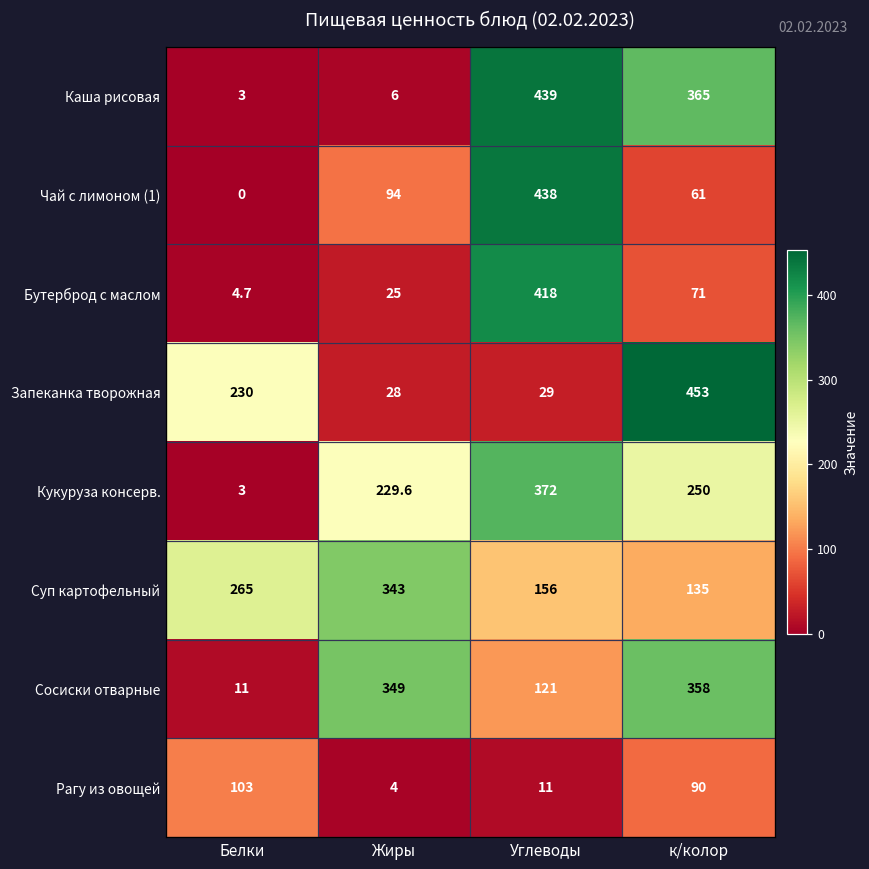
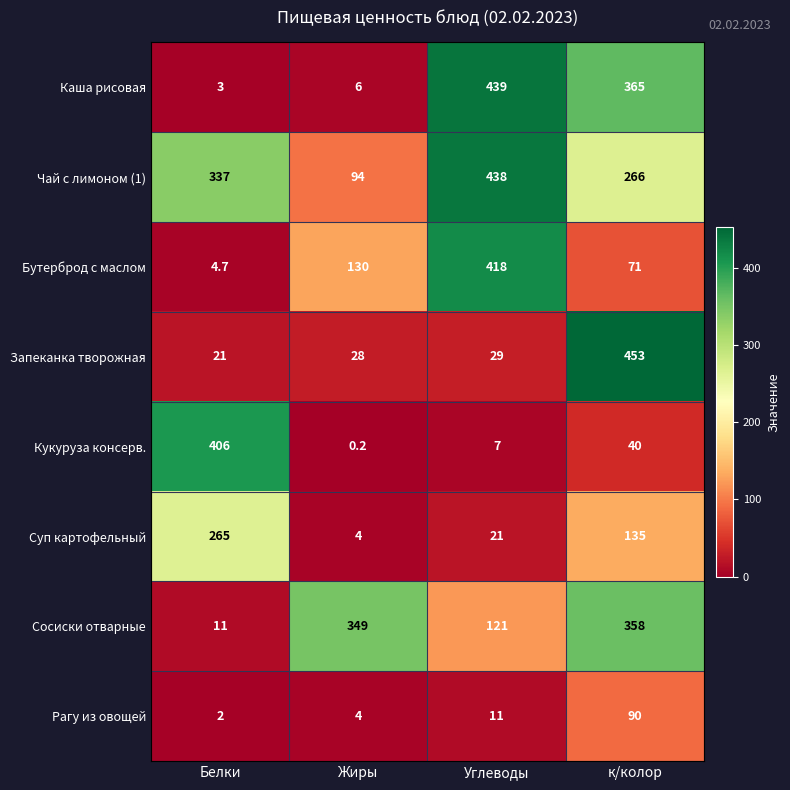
Чай с лимоном (1), Белки: 0 -> 337
Чай с лимоном (1), к/колор: 61 -> 266
Бутерброд с маслом, Жиры: 25 -> 130
Запеканка творожная, Белки: 230 -> 21
Кукуруза консерв., Белки: 3 -> 406
Кукуруза консерв., Жиры: 229.6 -> 0.2
Кукуруза консерв., Углеводы: 372 -> 7
Кукуруза консерв., к/колор: 250 -> 40
Суп картофельный, Жиры: 343 -> 4
Суп картофельный, Углеводы: 156 -> 21
Рагу из овощей, Белки: 103 -> 2
